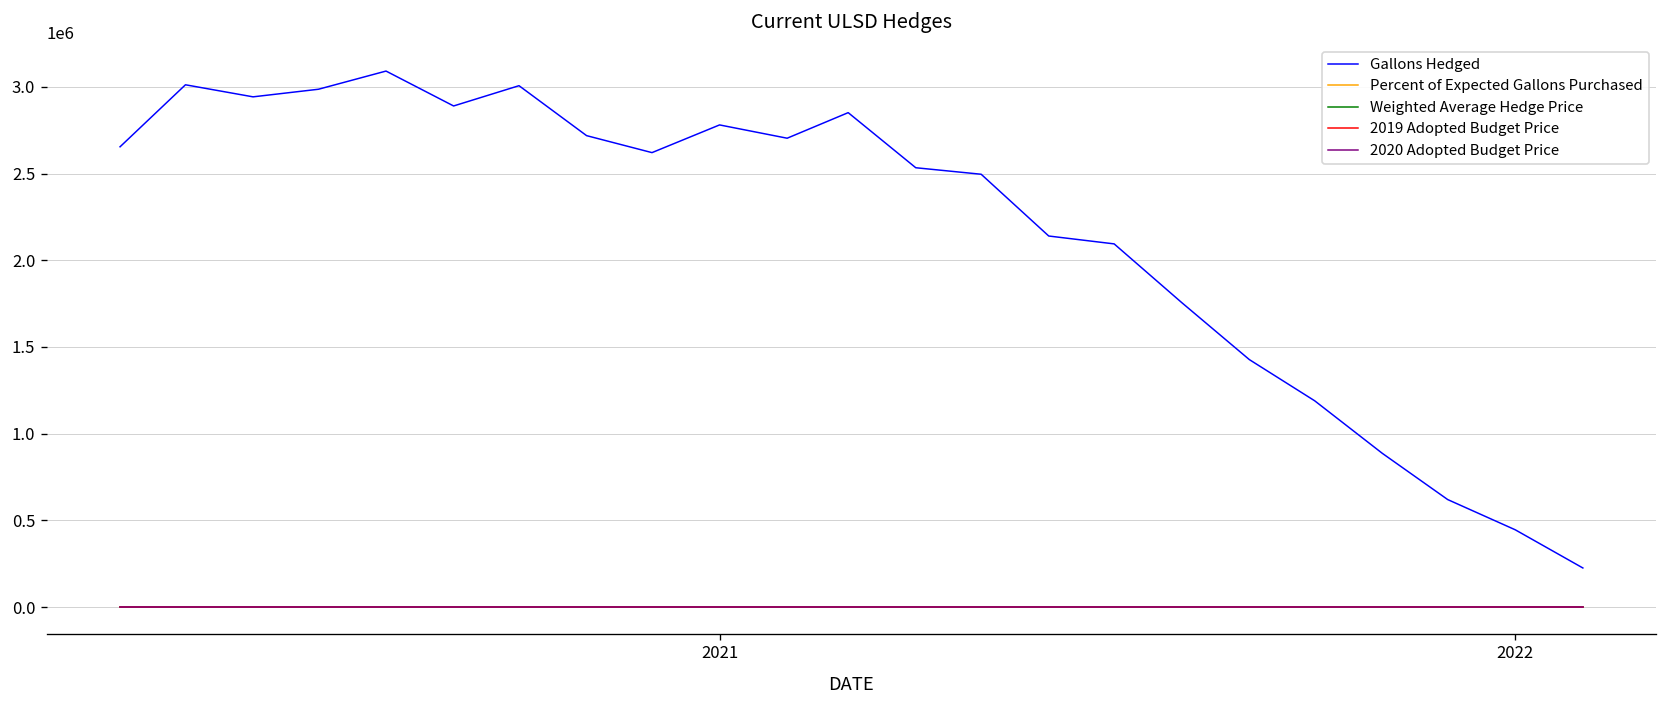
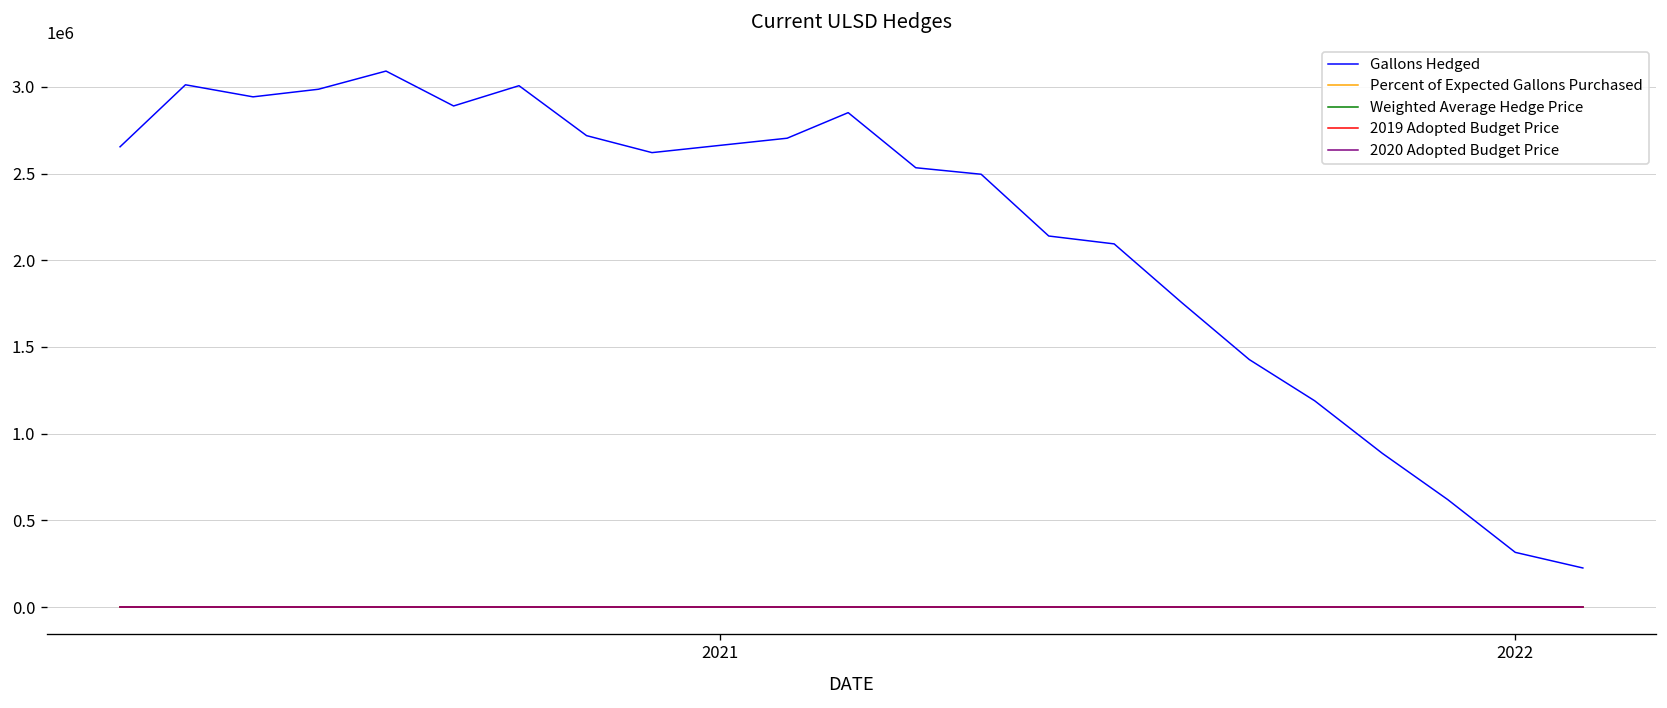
Gallons Hedged, 2021: 2780000 -> 2660000
Gallons Hedged, 2022: 450000 -> 320000
